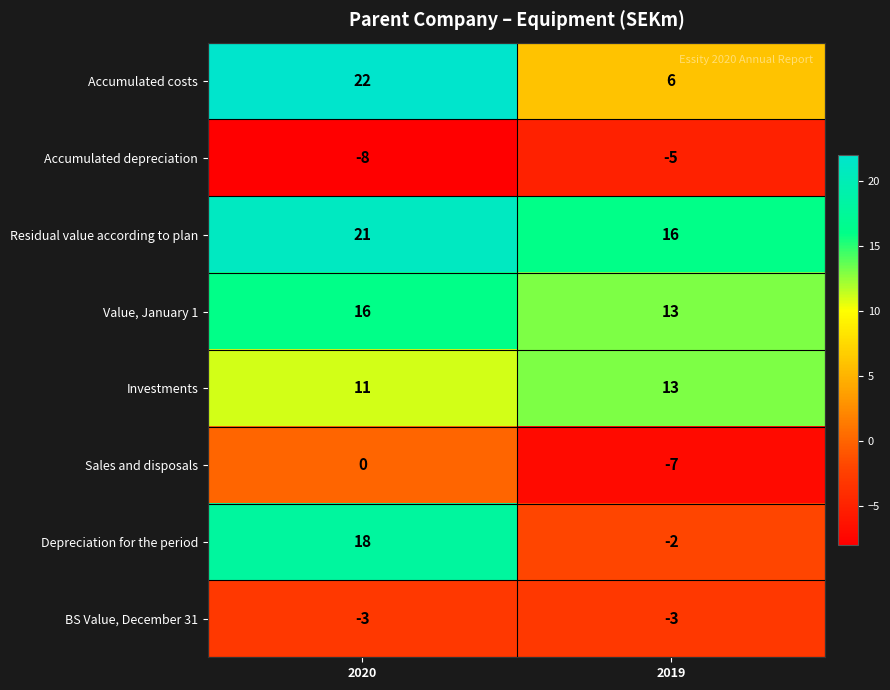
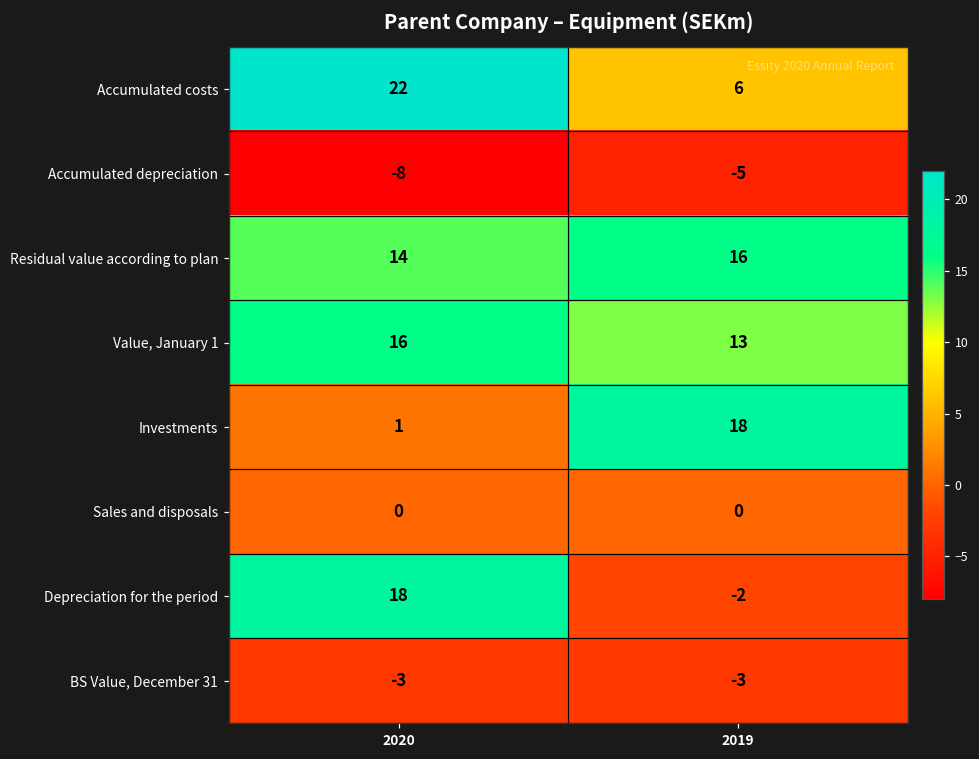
Residual value according to plan, 2020: 21 -> 14
Investments, 2020: 11 -> 1
Investments, 2019: 13 -> 18
Sales and disposals, 2019: -7 -> 0
